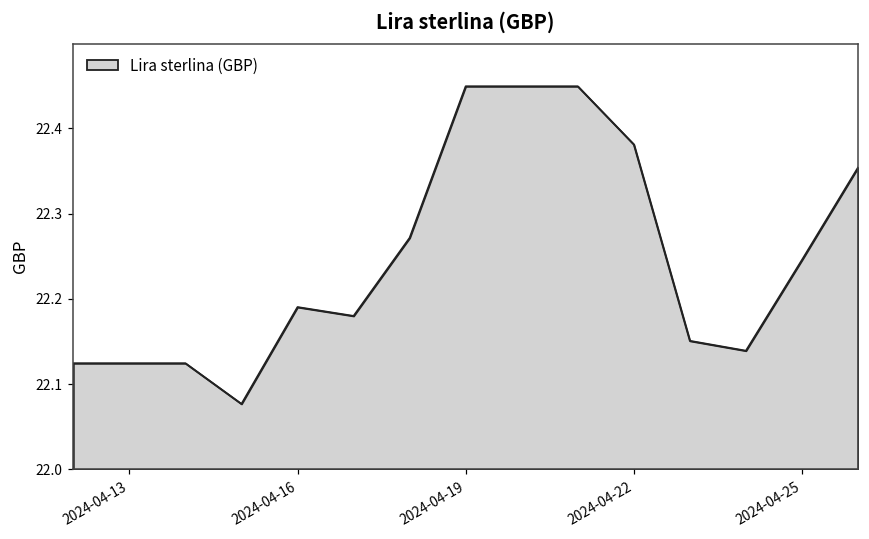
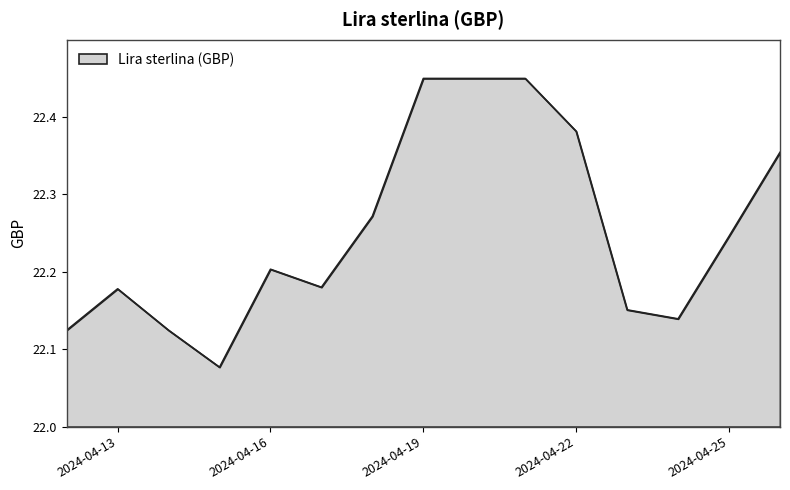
2024-04-13: 22.12 -> 22.18
2024-04-16: 22.19 -> 22.20
